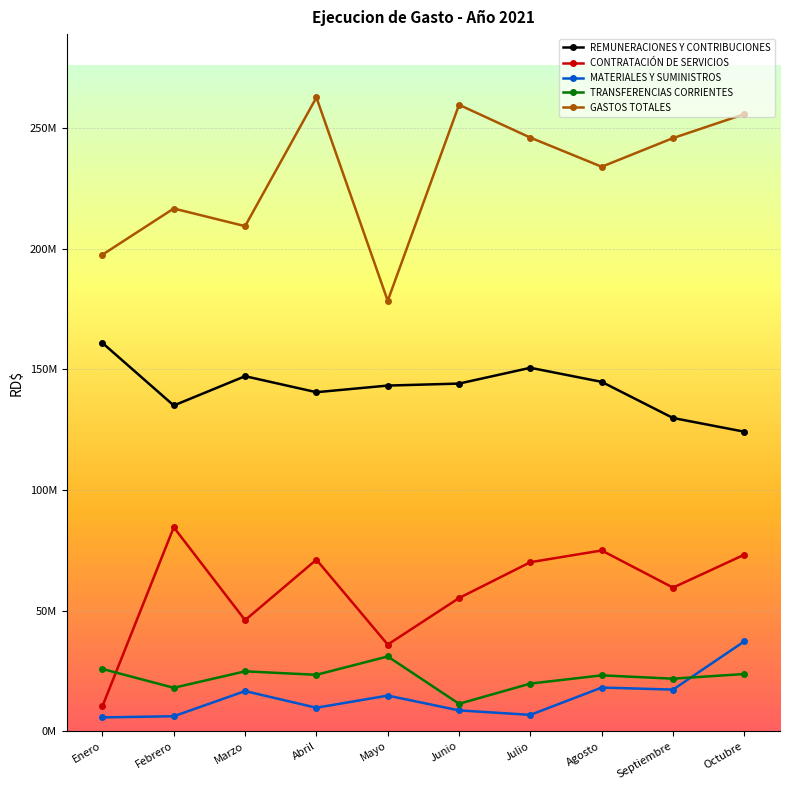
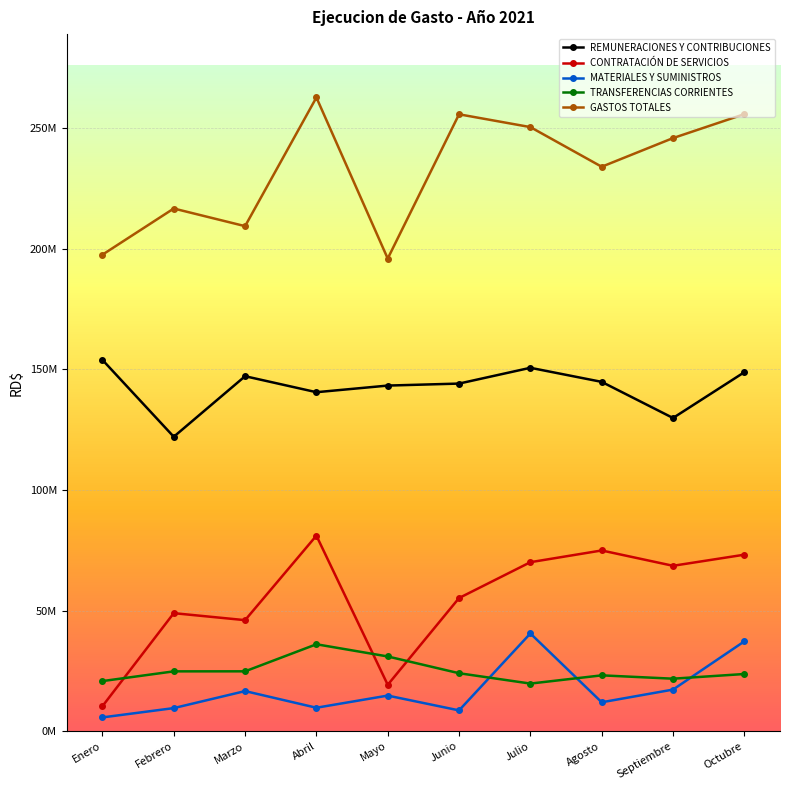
REMUNERACIONES Y CONTRIBUCIONES, Enero: 161000000 -> 154000000
TRANSFERENCIAS CORRIENTES, Enero: 26000000 -> 21000000
REMUNERACIONES Y CONTRIBUCIONES, Febrero: 135000000 -> 122000000
CONTRATACIÓN DE SERVICIOS, Febrero: 85000000 -> 49000000
MATERIALES Y SUMINISTROS, Febrero: 6000000 -> 10000000
TRANSFERENCIAS CORRIENTES, Febrero: 18000000 -> 25000000
CONTRATACIÓN DE SERVICIOS, Abril: 71000000 -> 81000000
TRANSFERENCIAS CORRIENTES, Abril: 23000000 -> 36000000
CONTRATACIÓN DE SERVICIOS, Mayo: 36000000 -> 19000000
GASTOS TOTALES, Mayo: 178000000 -> 196000000
TRANSFERENCIAS CORRIENTES, Junio: 11000000 -> 24000000
GASTOS TOTALES, Junio: 260000000 -> 256000000
MATERIALES Y SUMINISTROS, Julio: 7000000 -> 41000000
GASTOS TOTALES, Julio: 246000000 -> 251000000
MATERIALES Y SUMINISTROS, Agosto: 18000000 -> 12000000
CONTRATACIÓN DE SERVICIOS, Septiembre: 60000000 -> 69000000
REMUNERACIONES Y CONTRIBUCIONES, Octubre: 124000000 -> 149000000
